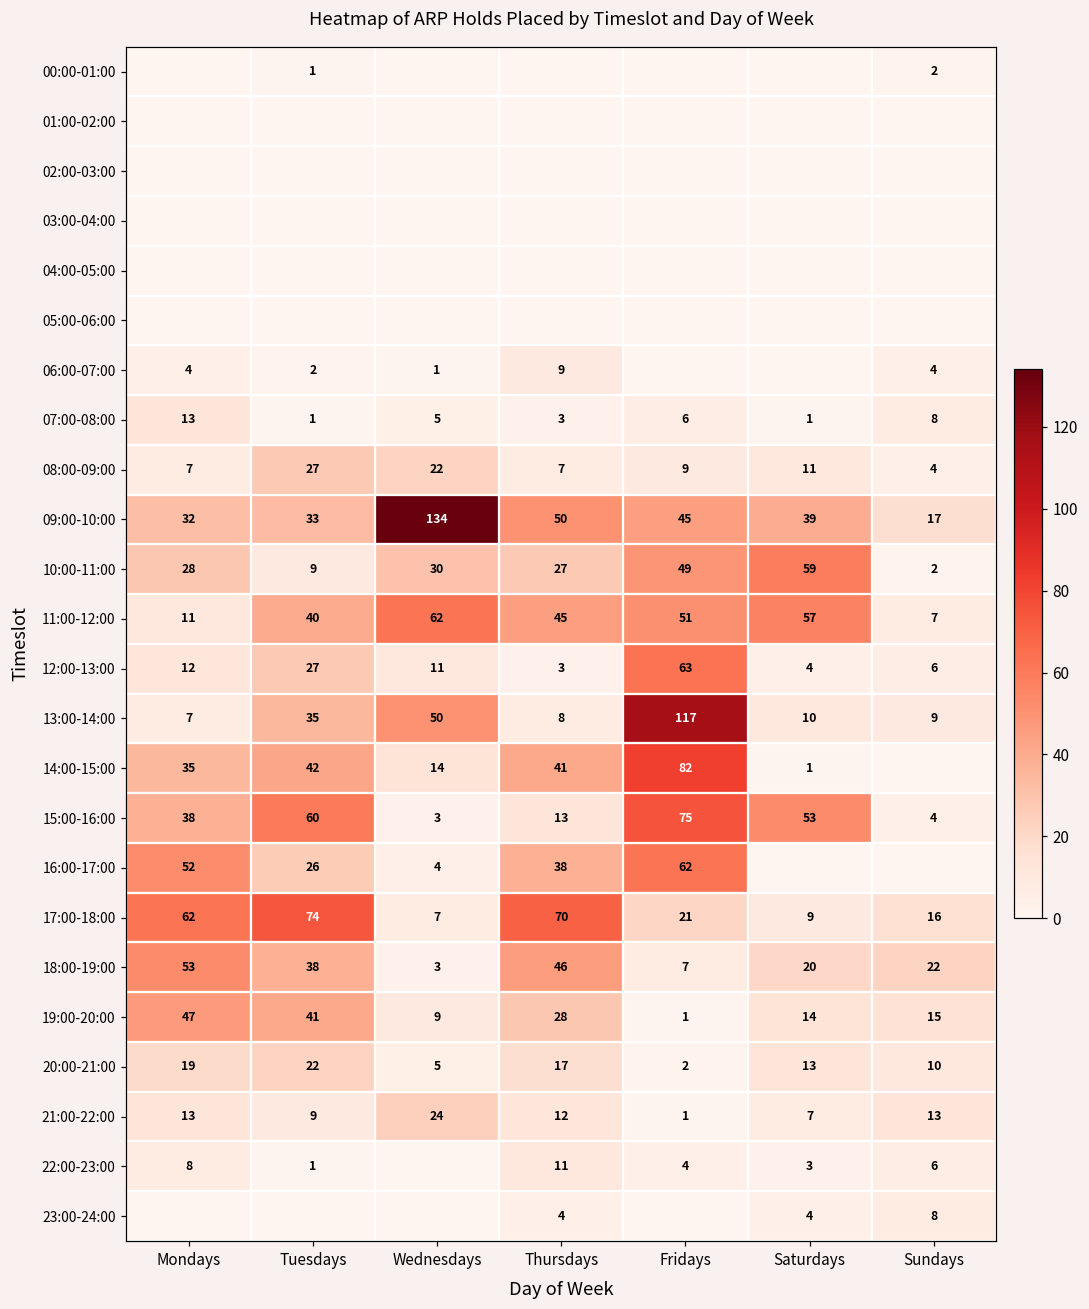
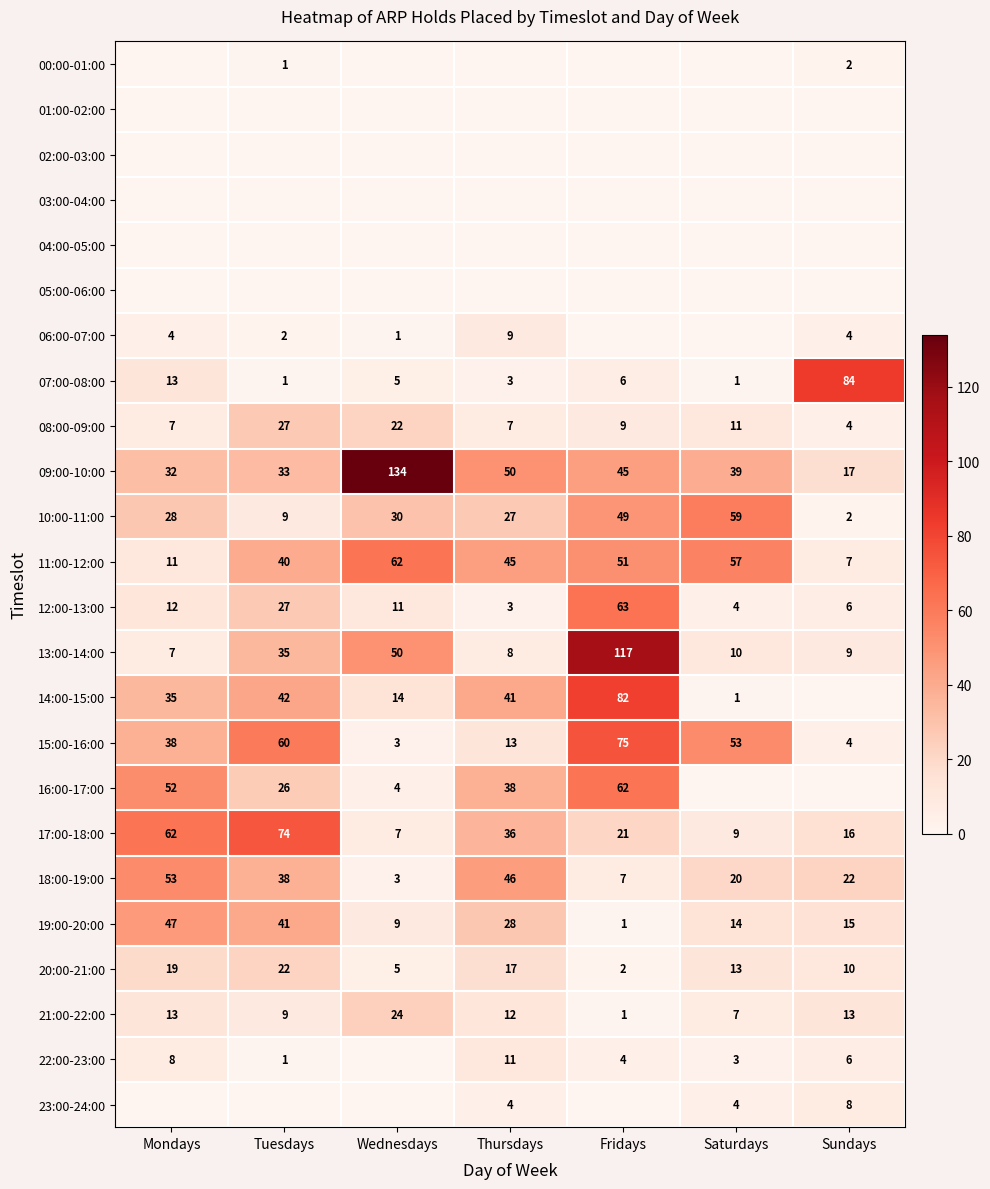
07:00-08:00, Sundays: 8 -> 84
17:00-18:00, Thursdays: 70 -> 36
